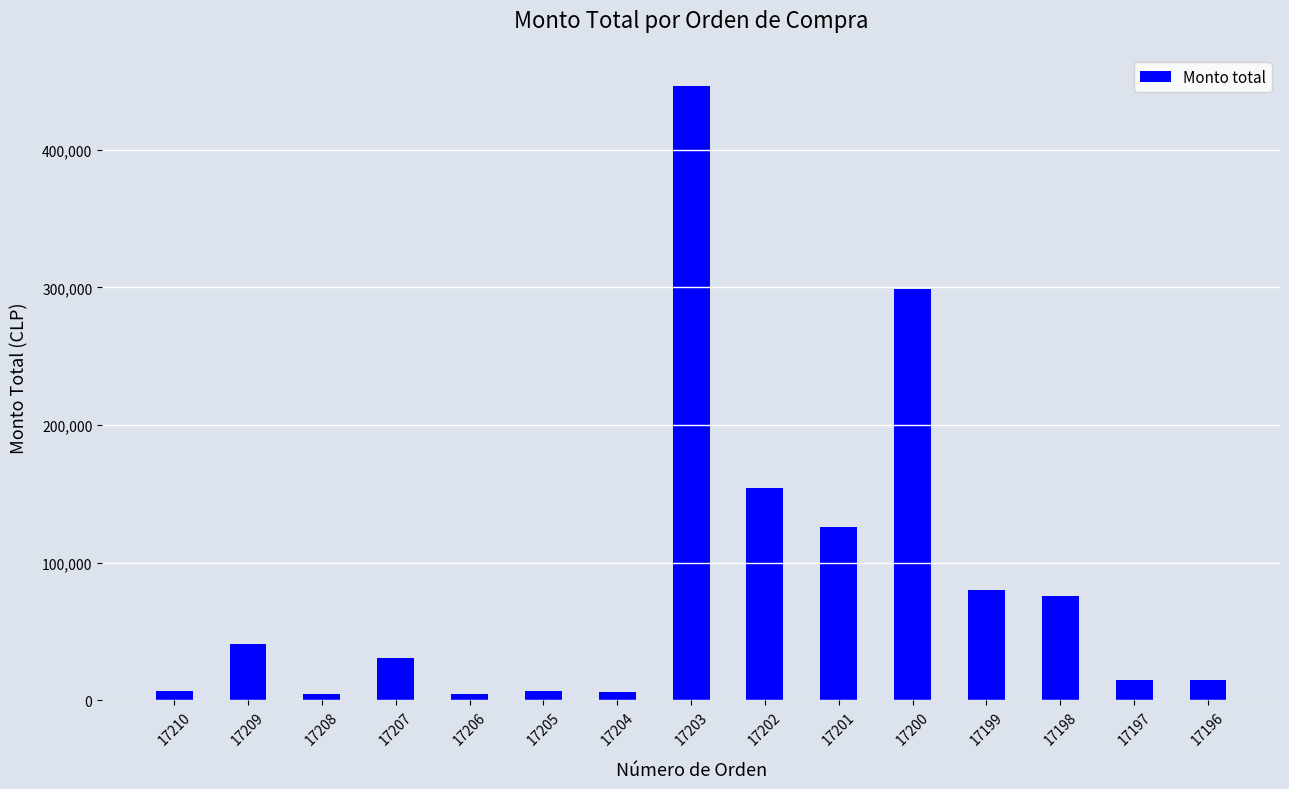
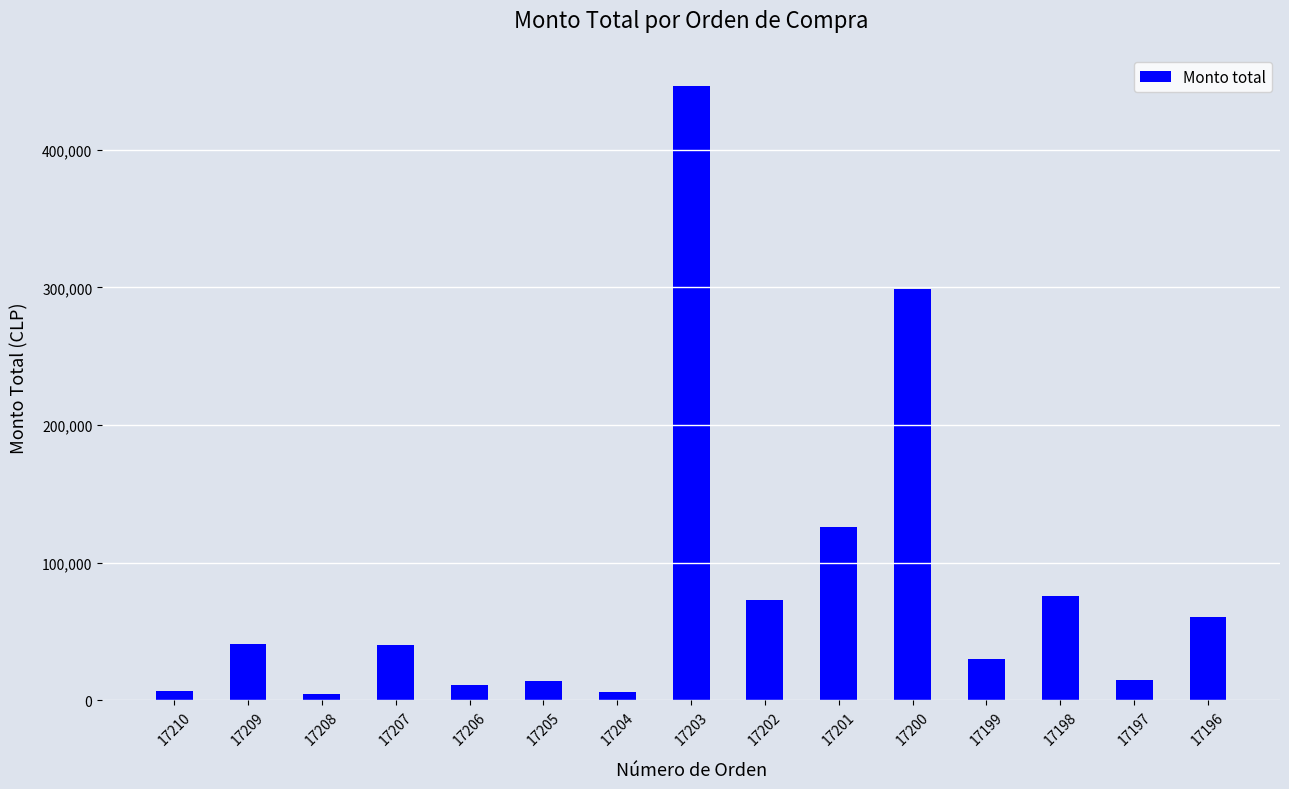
17207: 30,000 -> 40,000
17206: 4,000 -> 11,000
17205: 7,000 -> 14,000
17202: 154,000 -> 73,000
17199: 80,000 -> 30,000
17196: 15,000 -> 60,000
